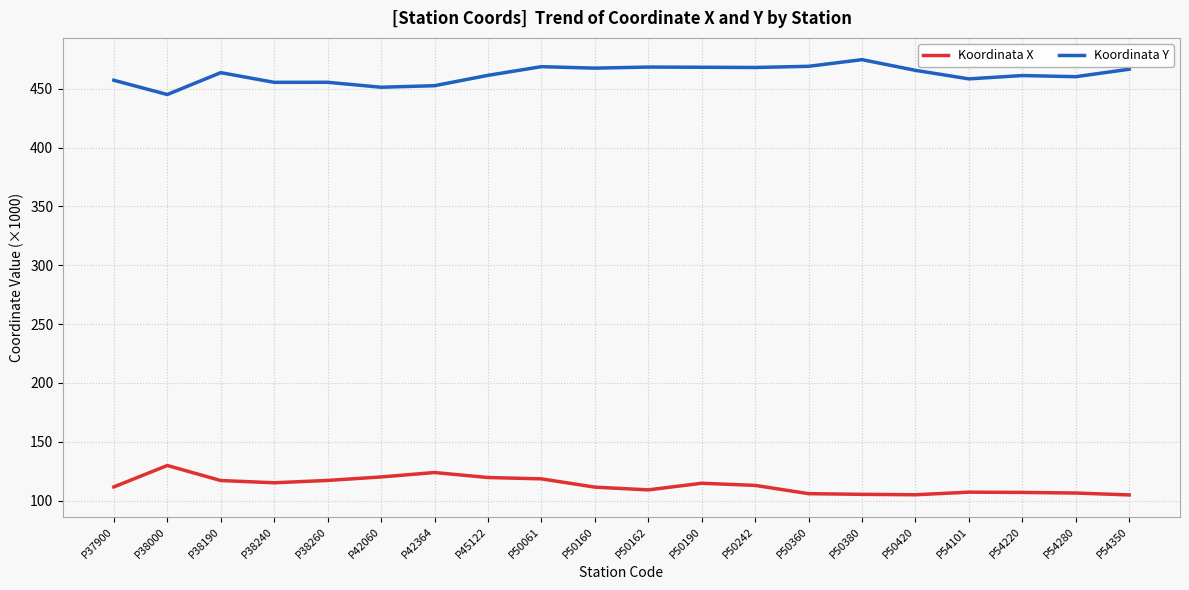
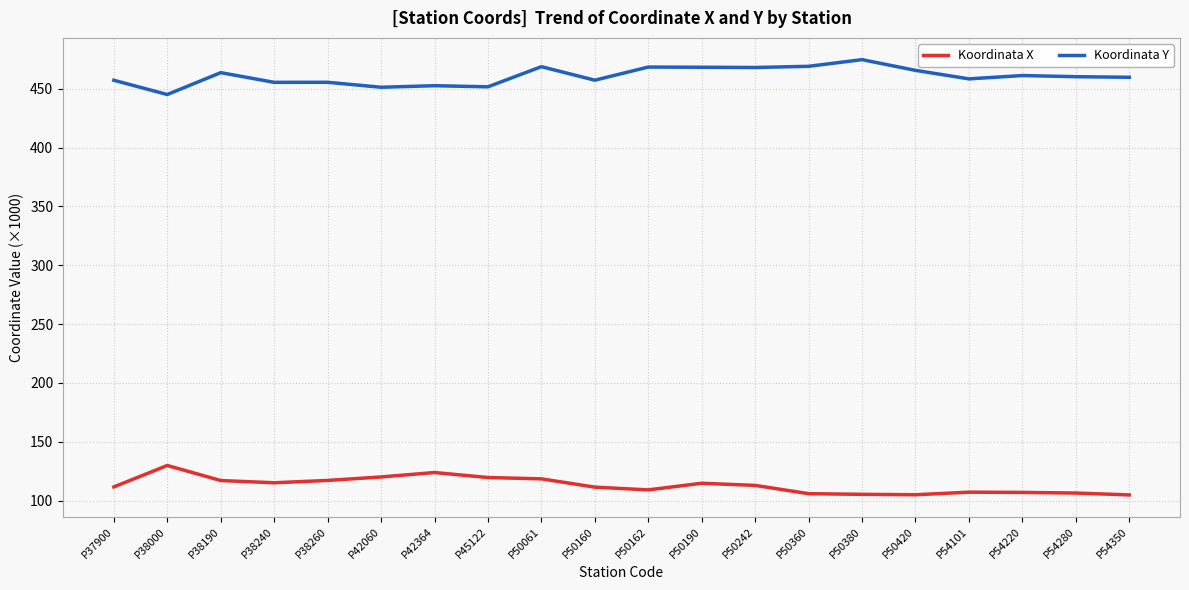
Koordinata Y, P45122: 461 -> 452
Koordinata Y, P50160: 468 -> 457
Koordinata Y, P54350: 467 -> 460
